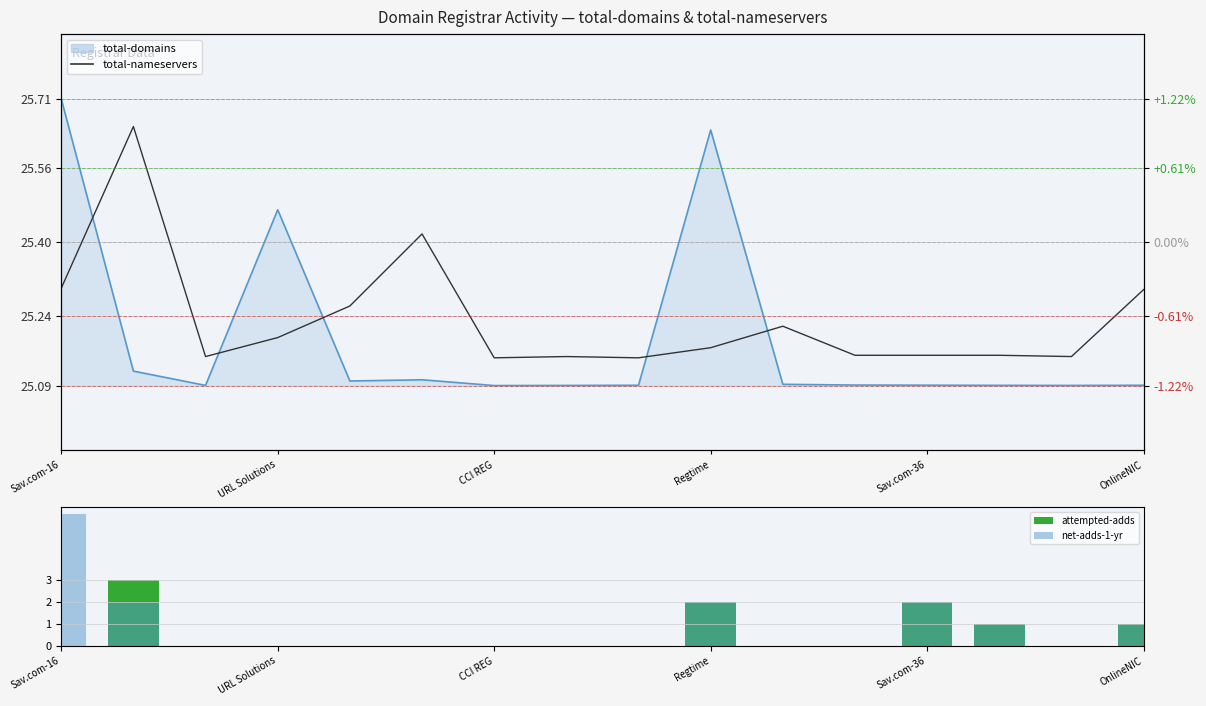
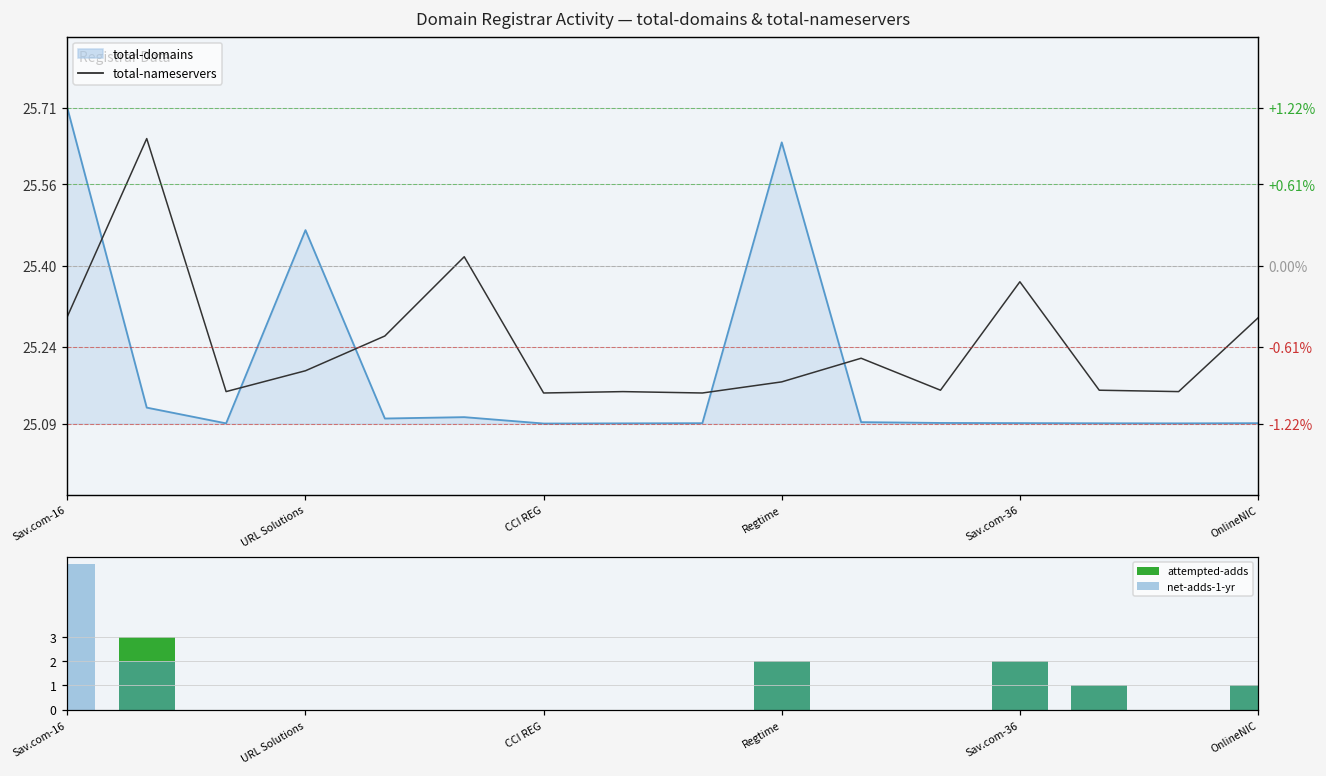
Domain Registrar Activity — total-domains & total-nameservers, total-nameservers, Sav.com-36: 25.16 -> 25.37
